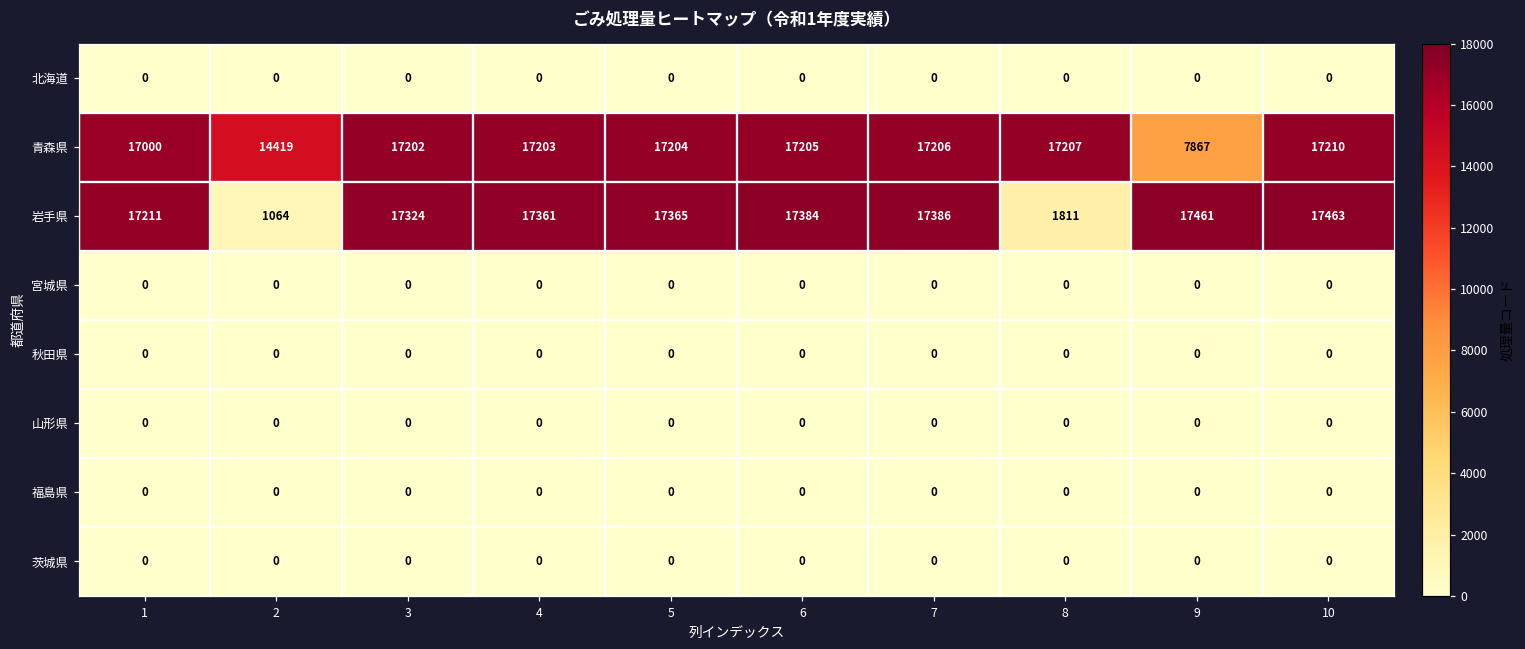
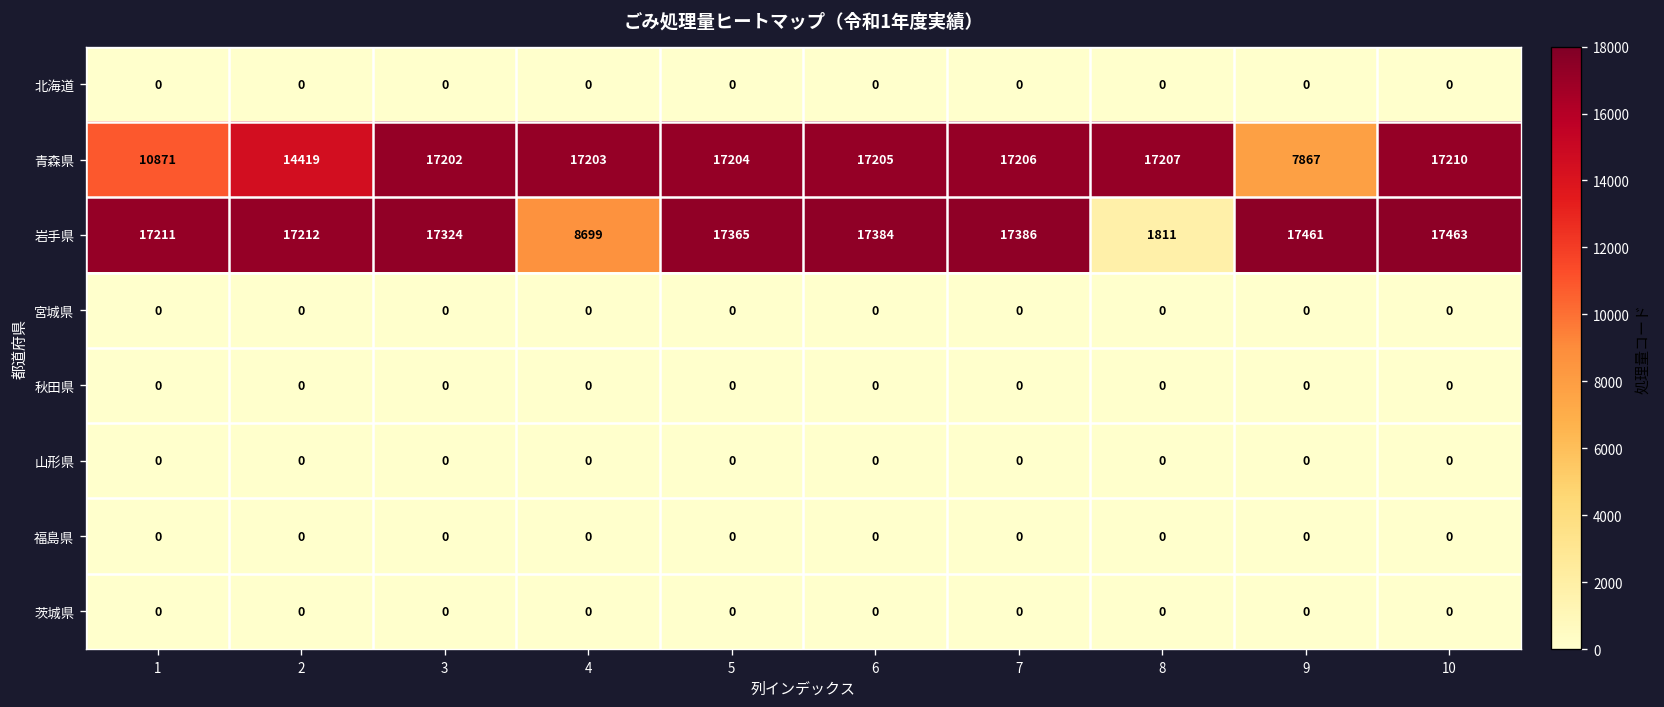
青森県, 1: 17000 -> 10871
岩手県, 2: 1064 -> 17212
岩手県, 4: 17361 -> 8699
